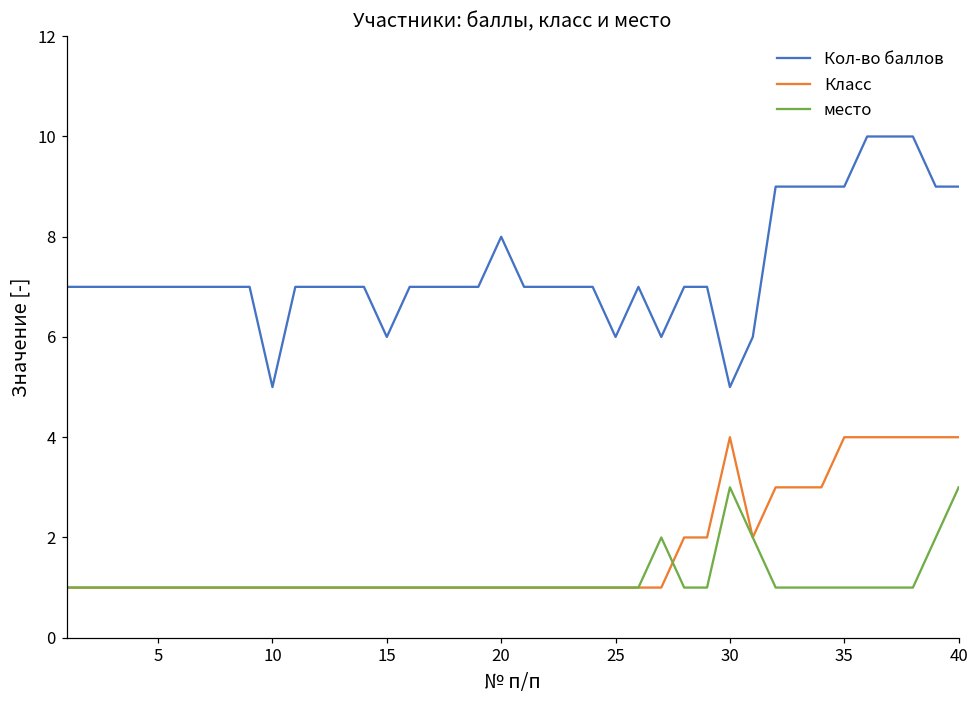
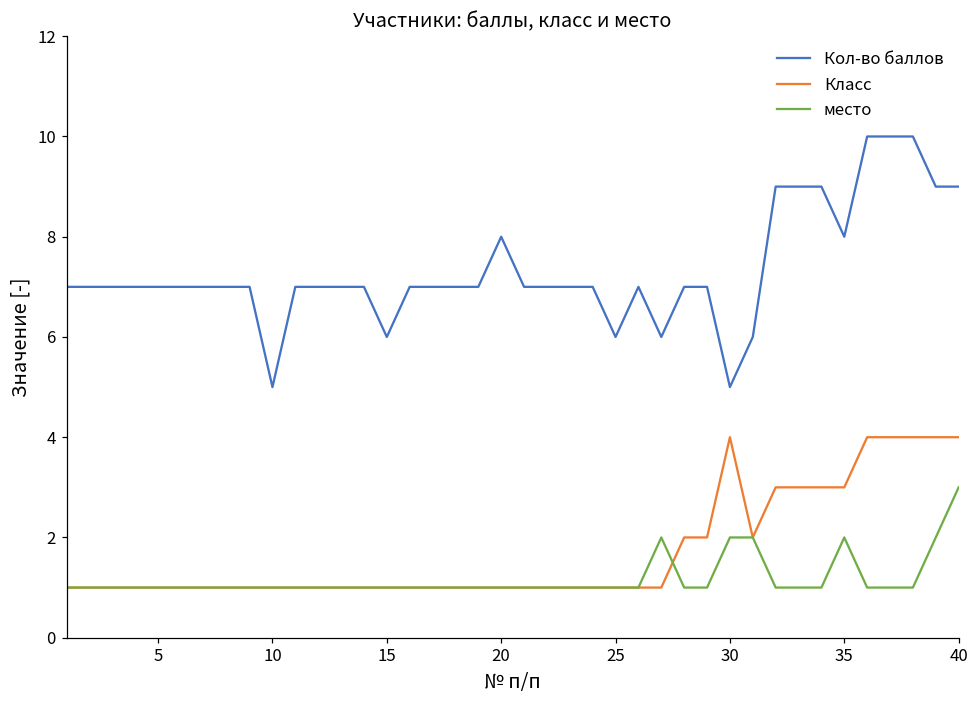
место, 30: 3 -> 2
Кол-во баллов, 35: 9 -> 8
Класс, 35: 4 -> 3
место, 35: 1 -> 2
